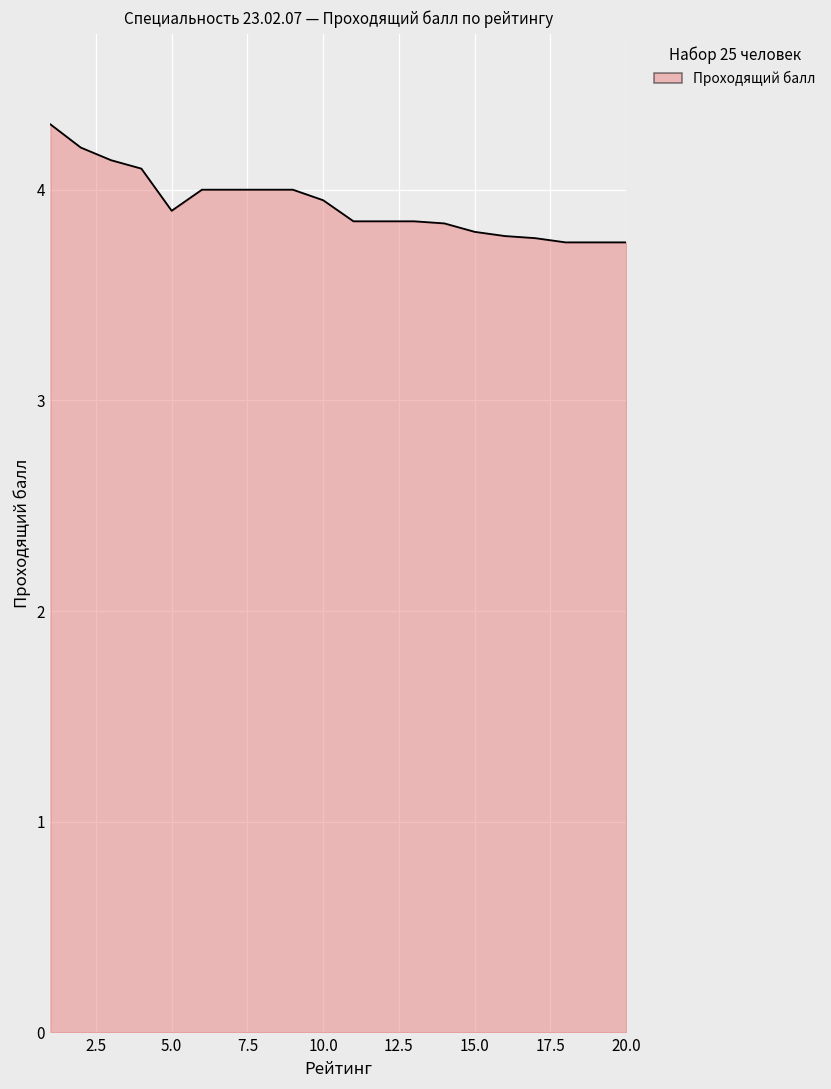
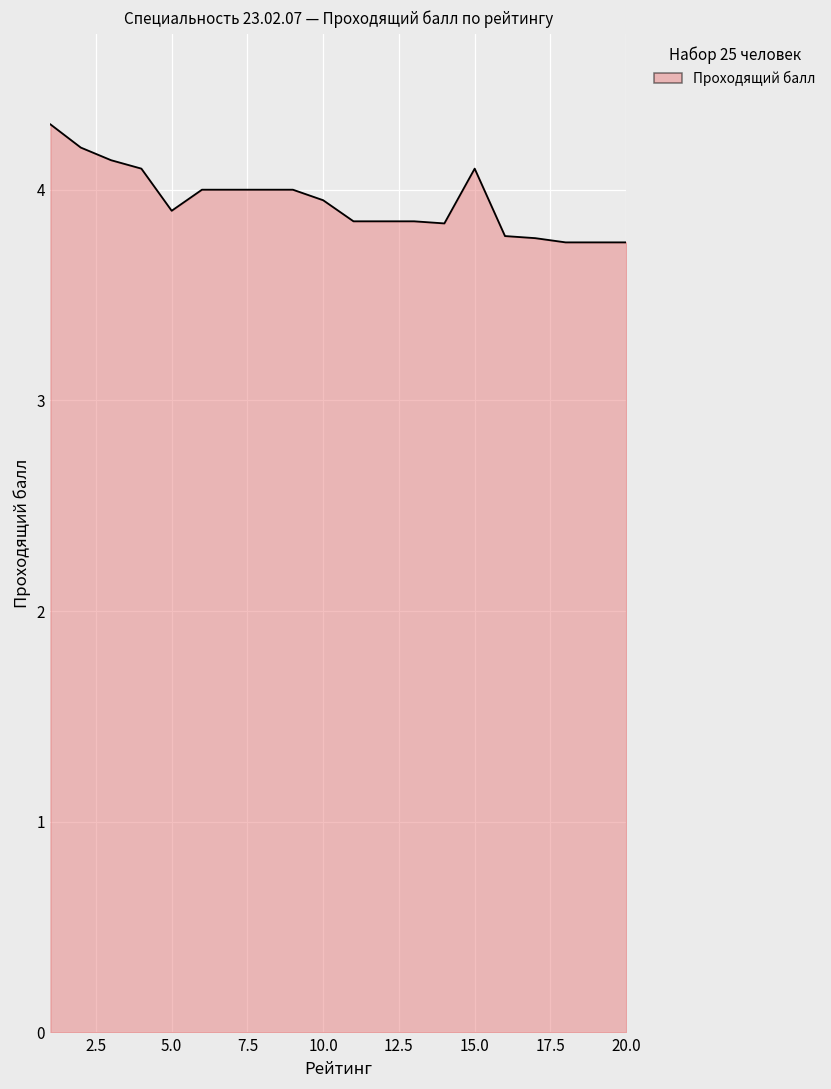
15.0: 3.8 -> 4.1
